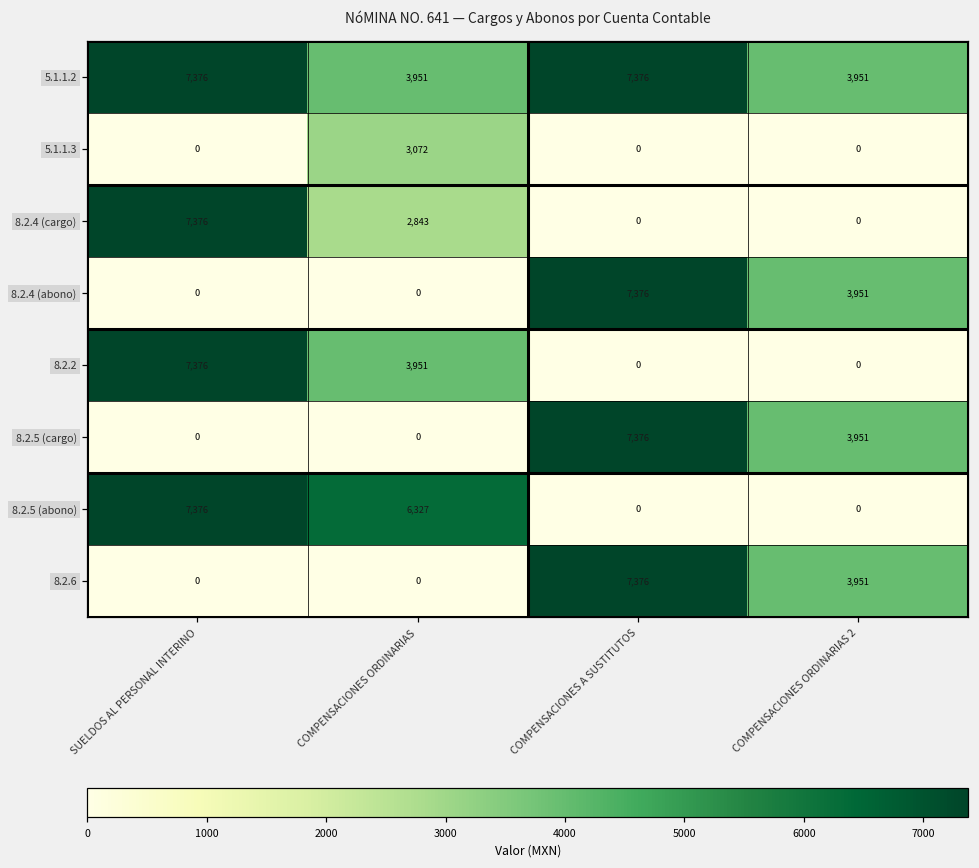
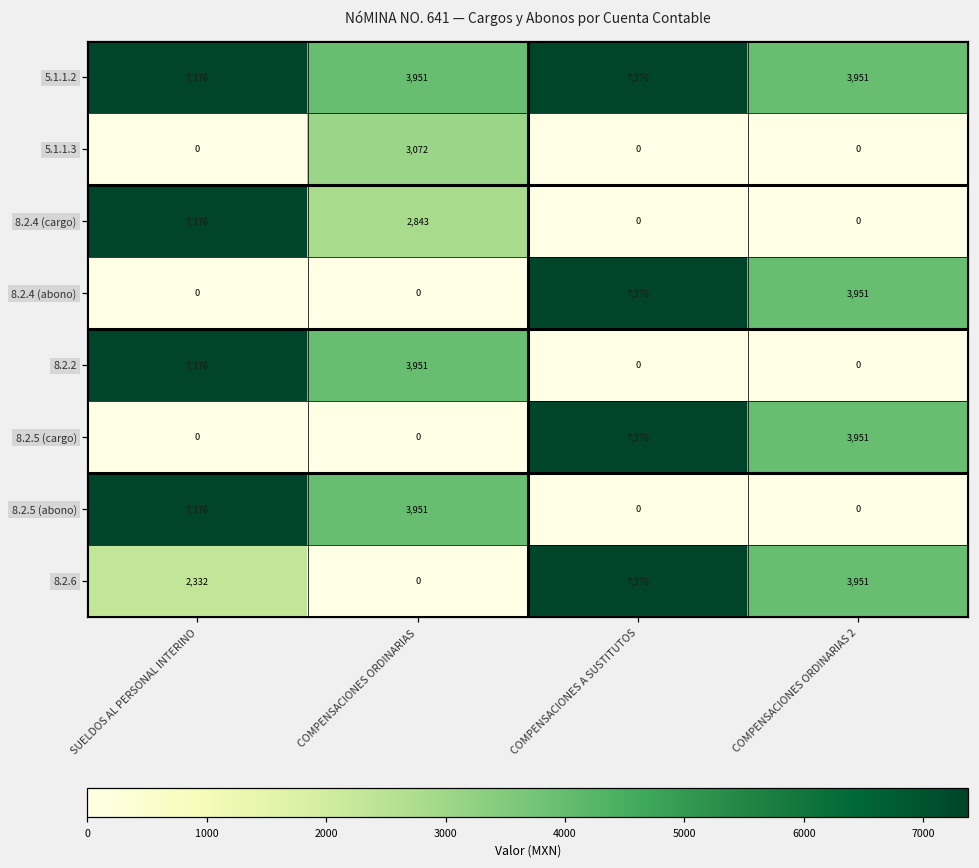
8.2.5 (abono), COMPENSACIONES ORDINARIAS: 6,327 -> 3,951
8.2.6, SUELDOS AL PERSONAL INTERINO: 0 -> 2,332
